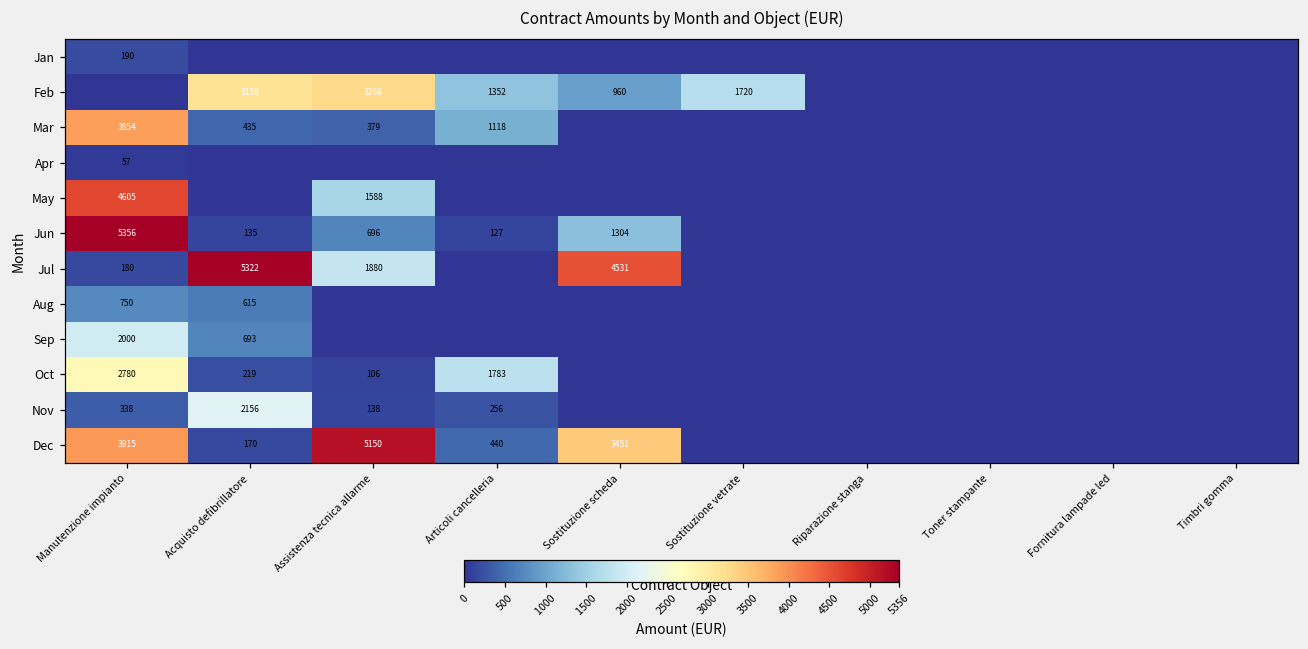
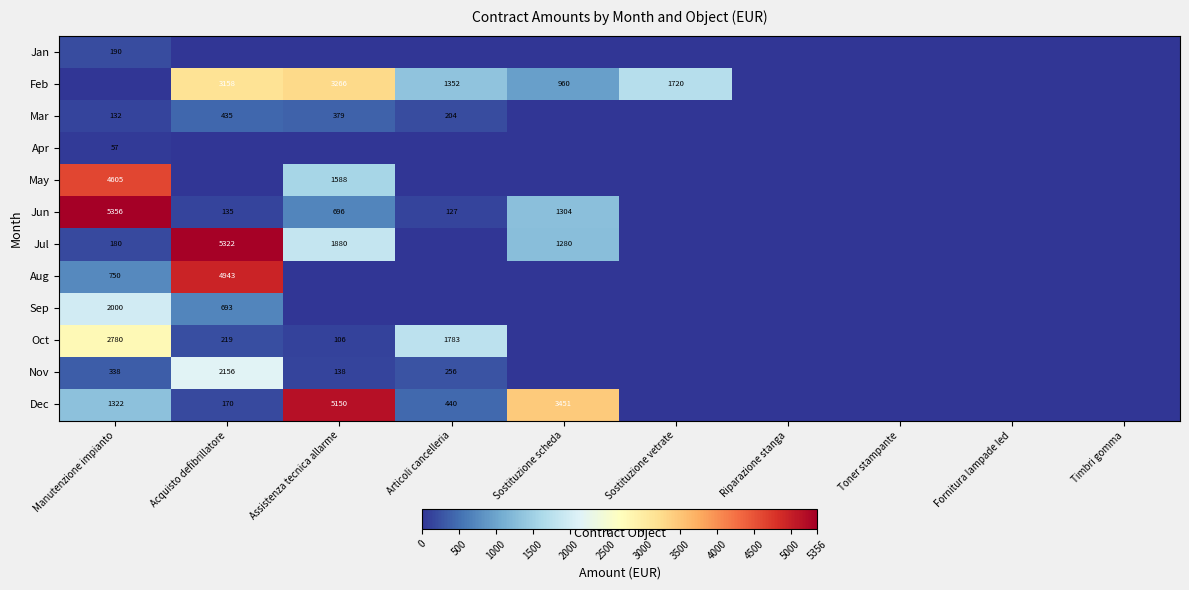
Mar, Manutenzione impianto: 3854 -> 132
Mar, Articoli cancelleria: 1118 -> 204
Jul, Sostituzione scheda: 4531 -> 1280
Aug, Acquisto defibrillatore: 615 -> 4943
Dec, Manutenzione impianto: 3915 -> 1322
